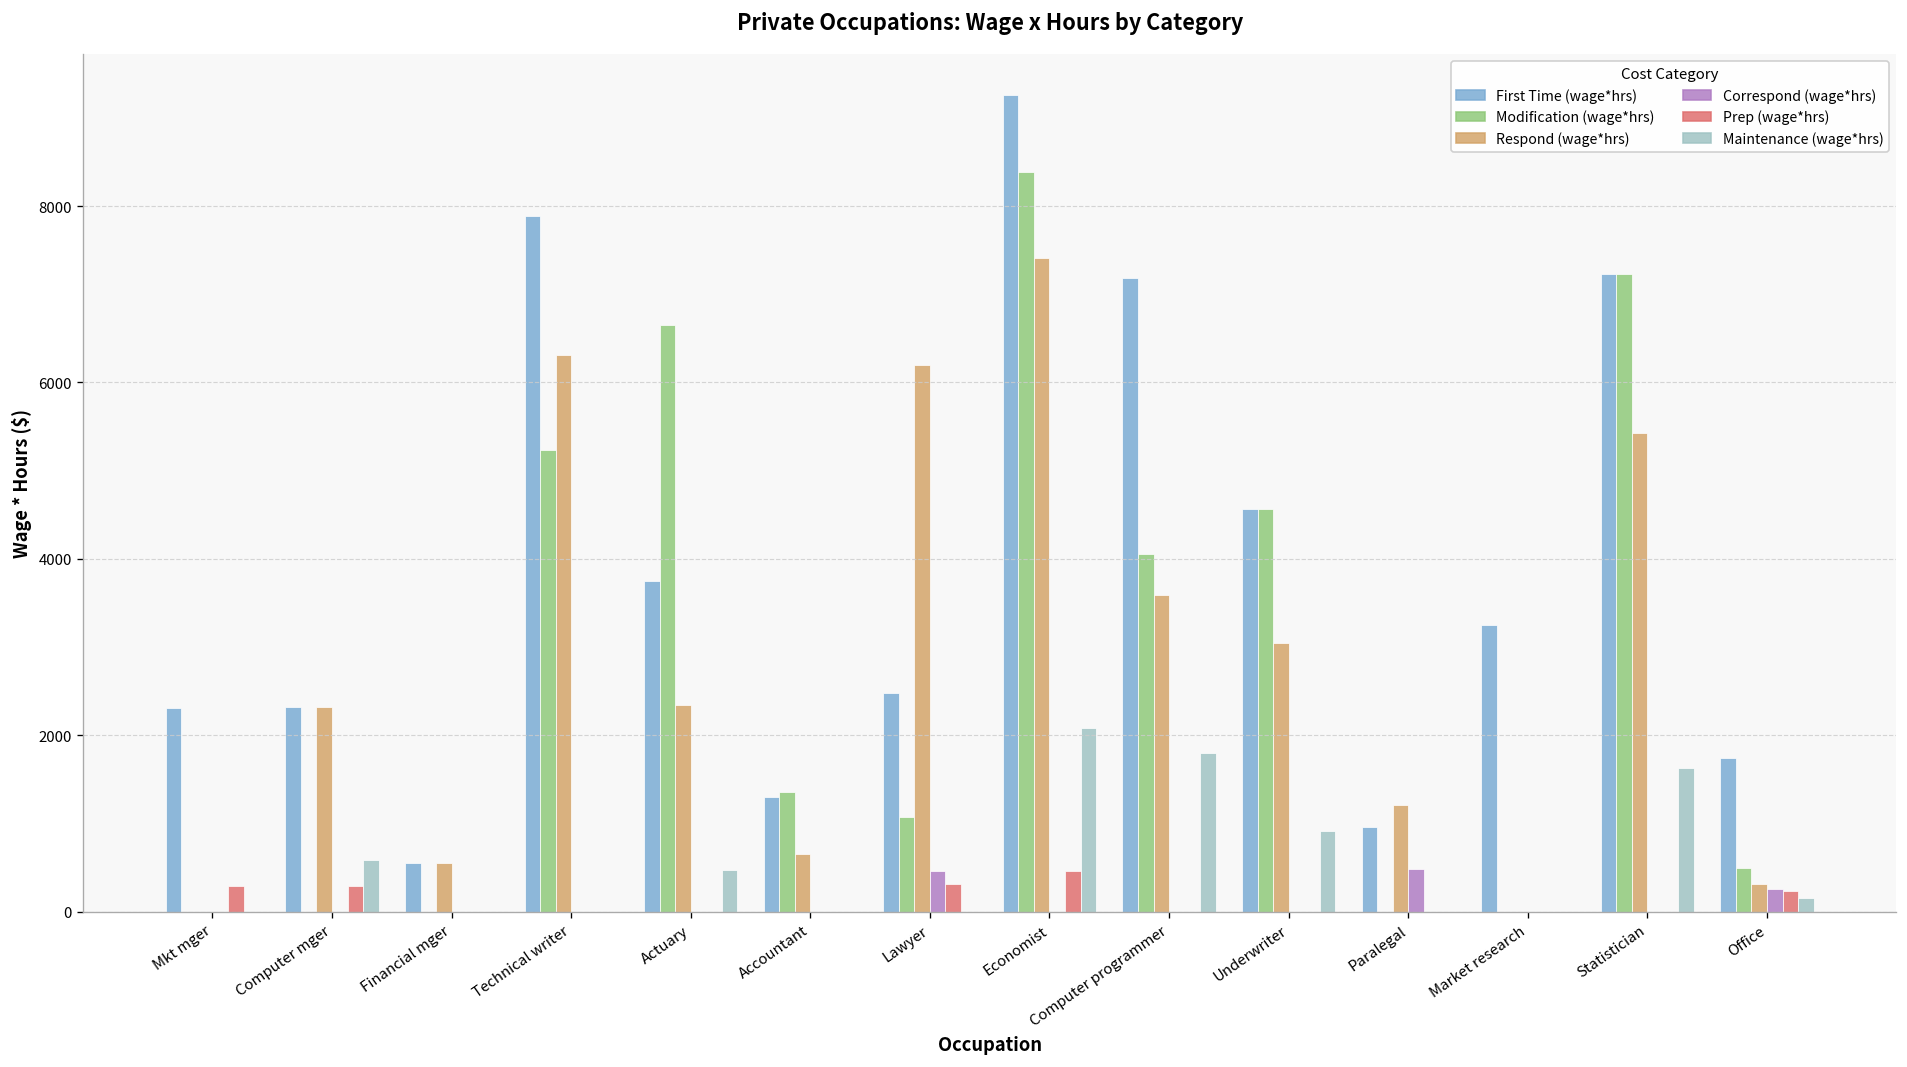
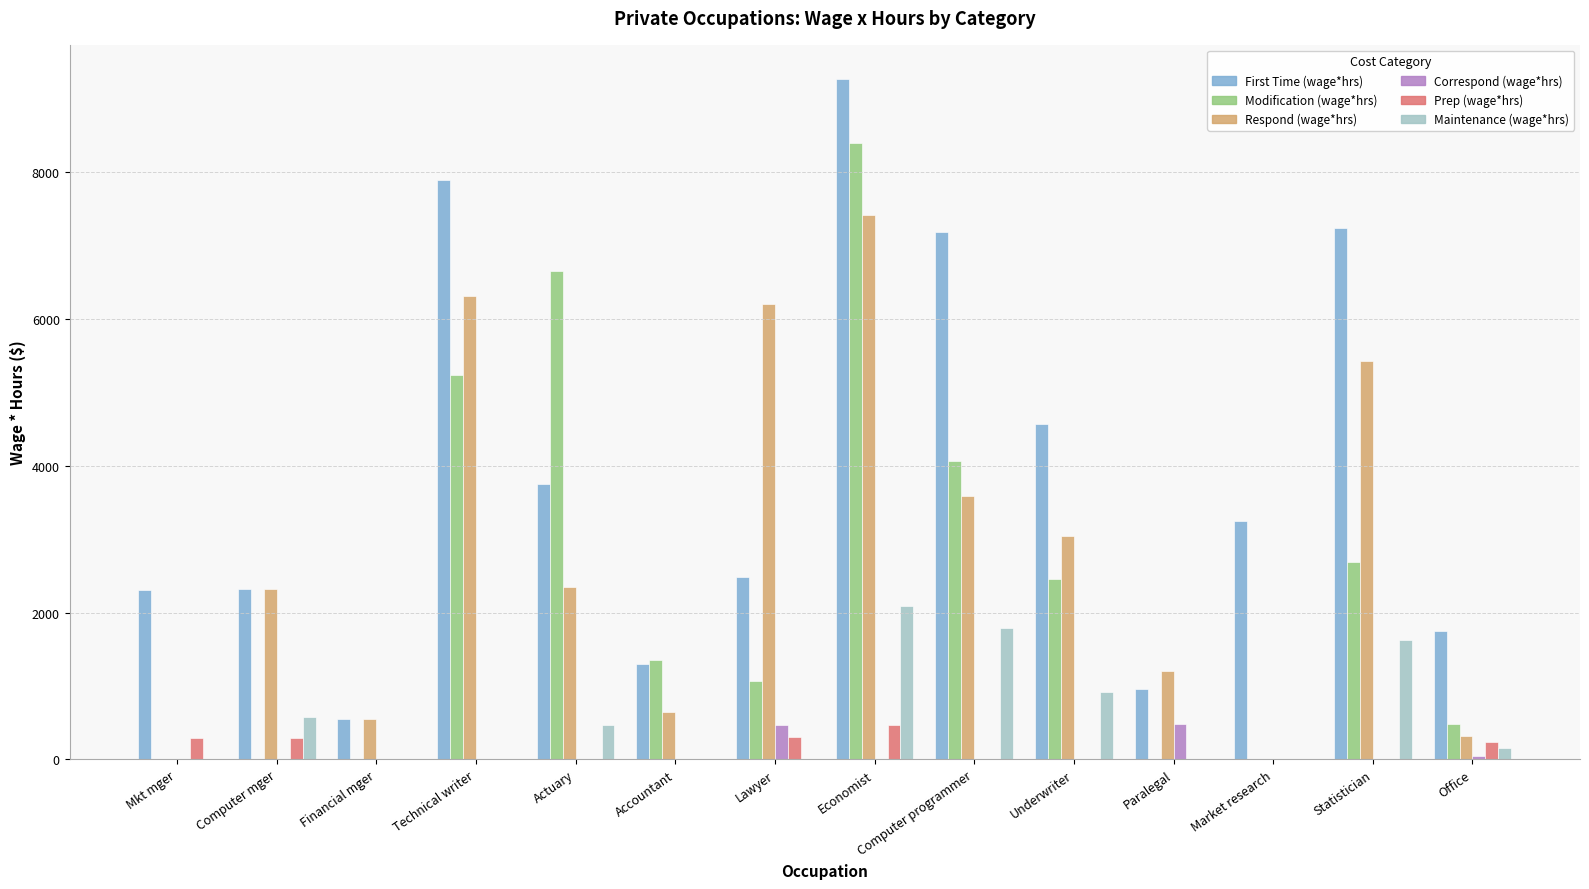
Modification (wage*hrs), Underwriter: 4600 -> 2500
Modification (wage*hrs), Statistician: 7200 -> 2700
Correspond (wage*hrs), Office: 300 -> 0
